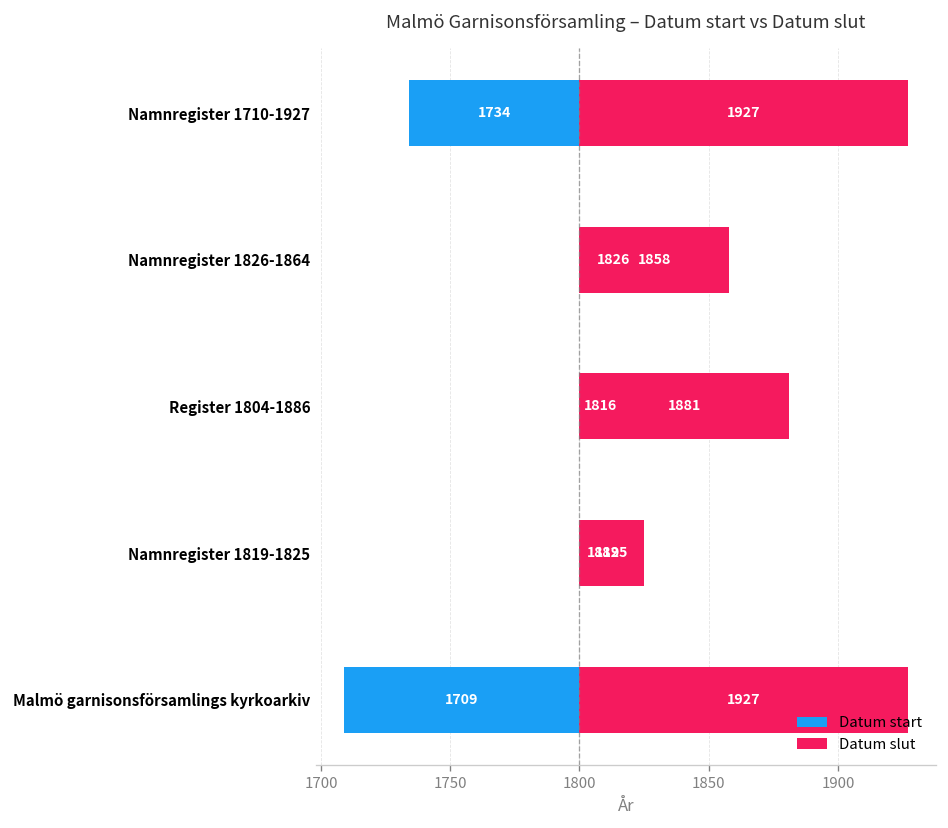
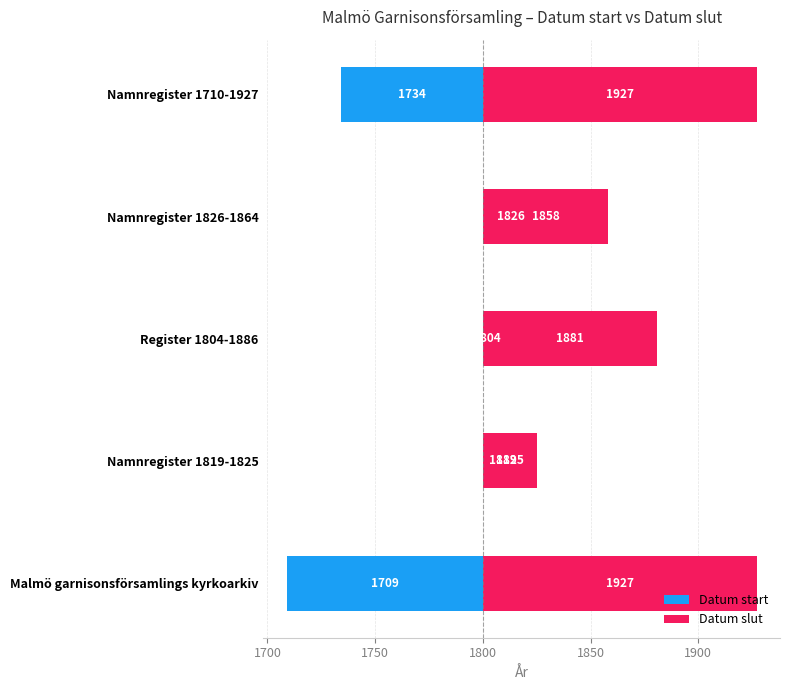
Datum start, Register 1804-1886: 1816 -> 1804
